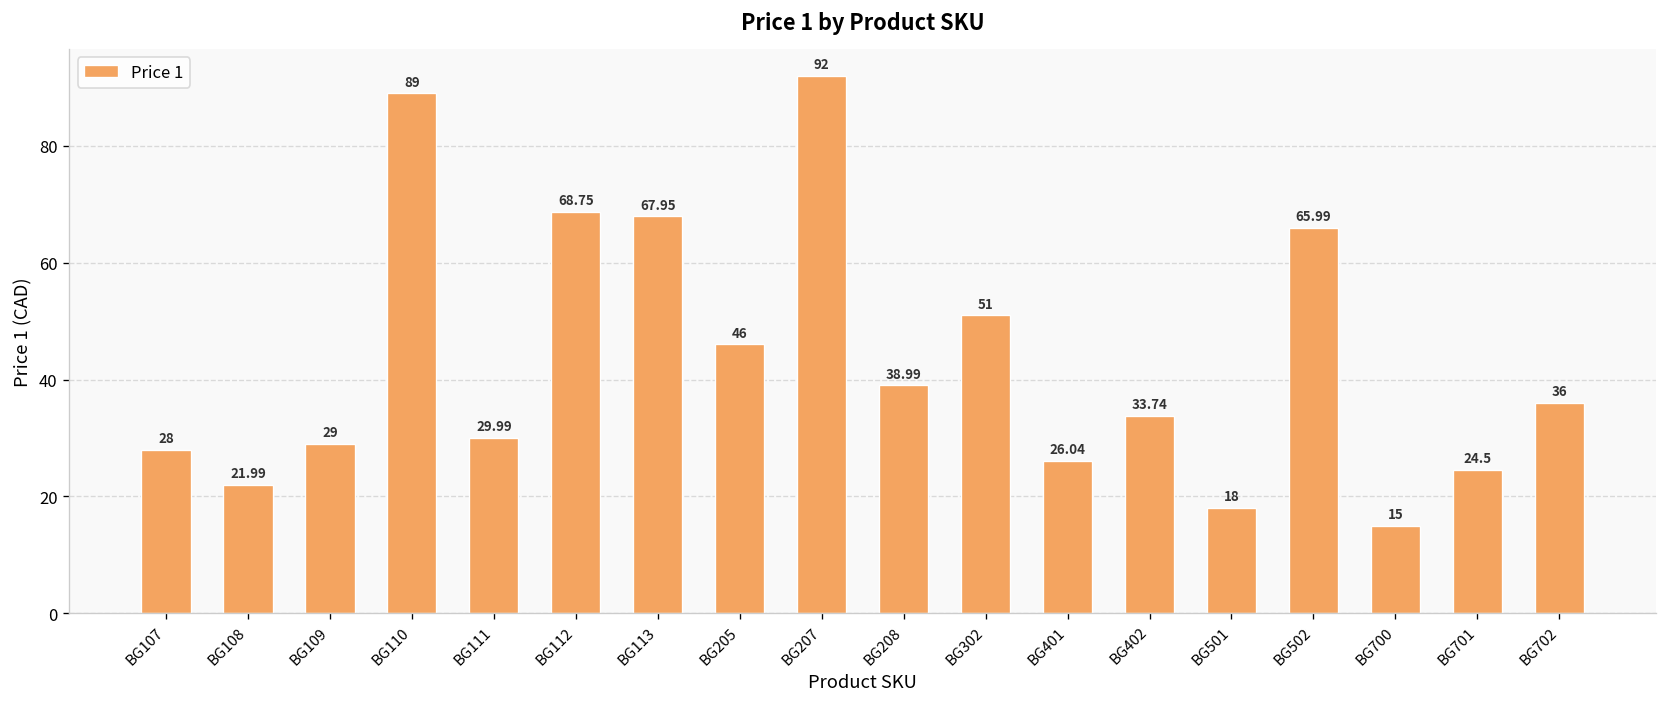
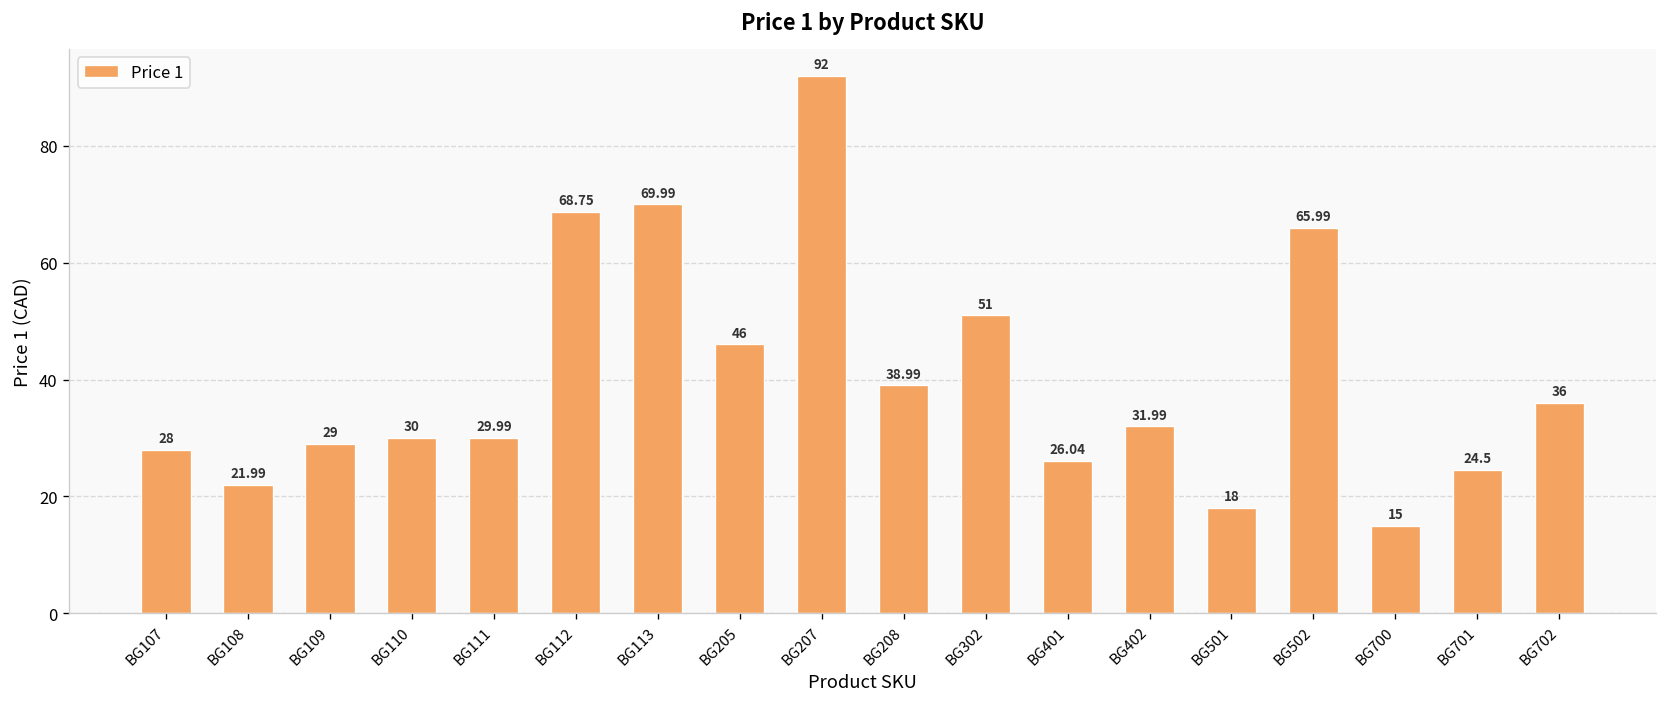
BG110: 89 -> 30
BG113: 67.95 -> 69.99
BG402: 33.74 -> 31.99
